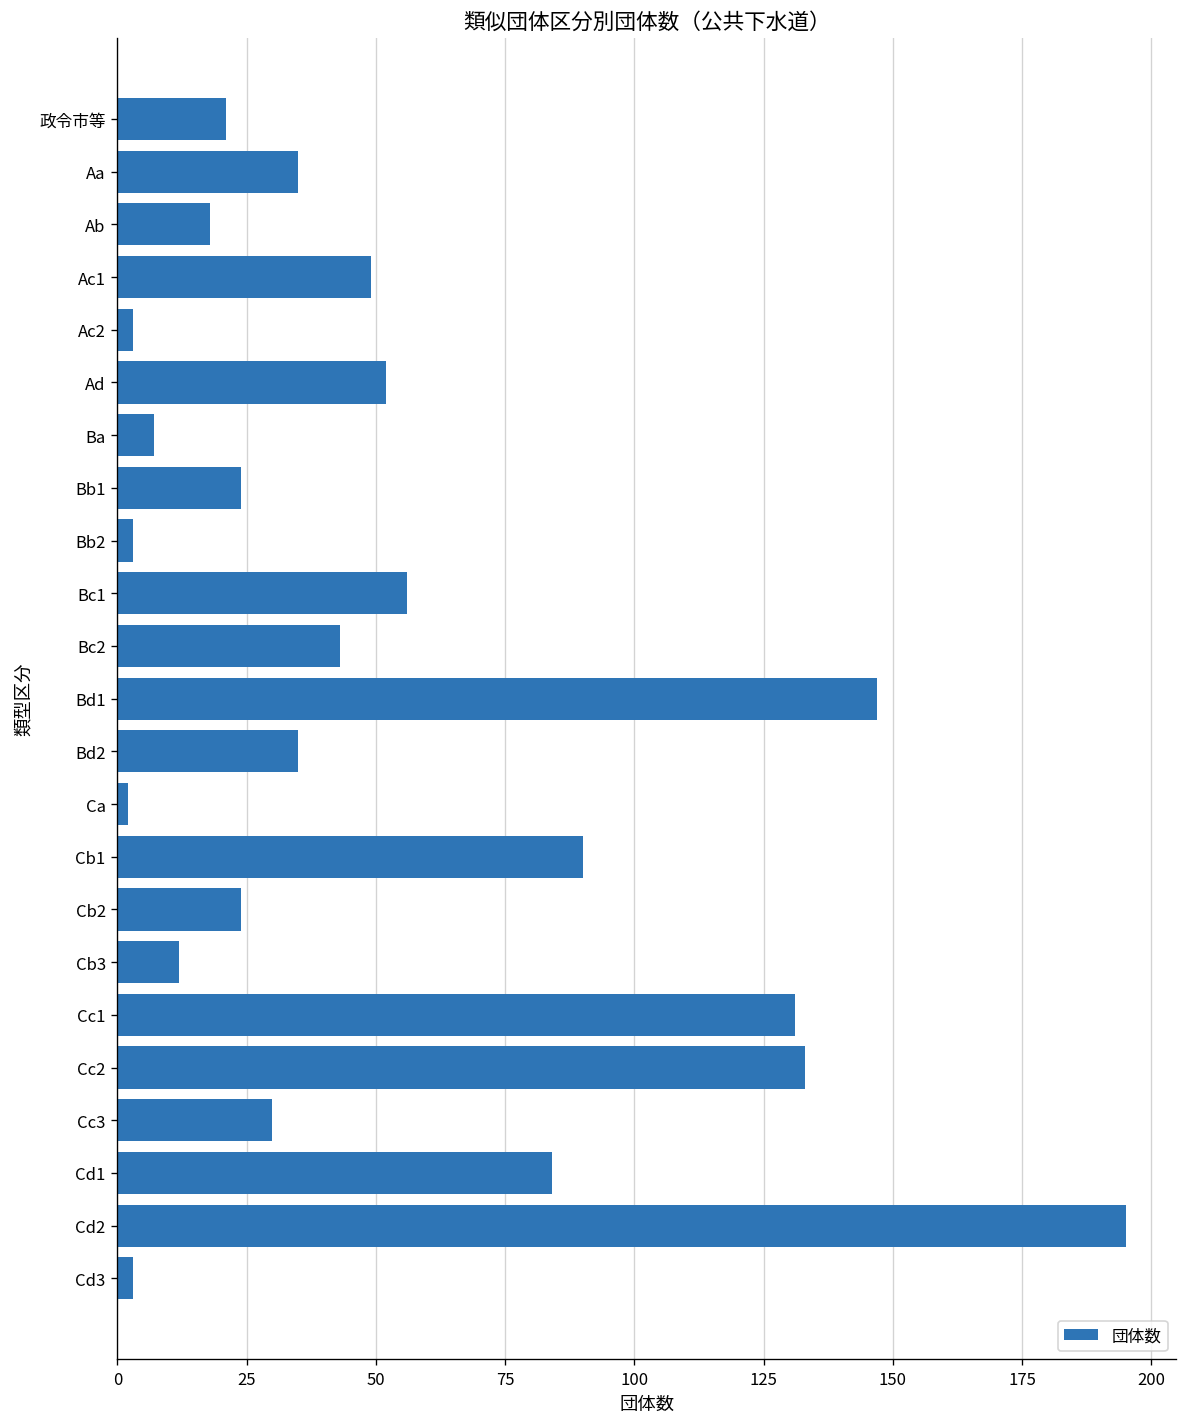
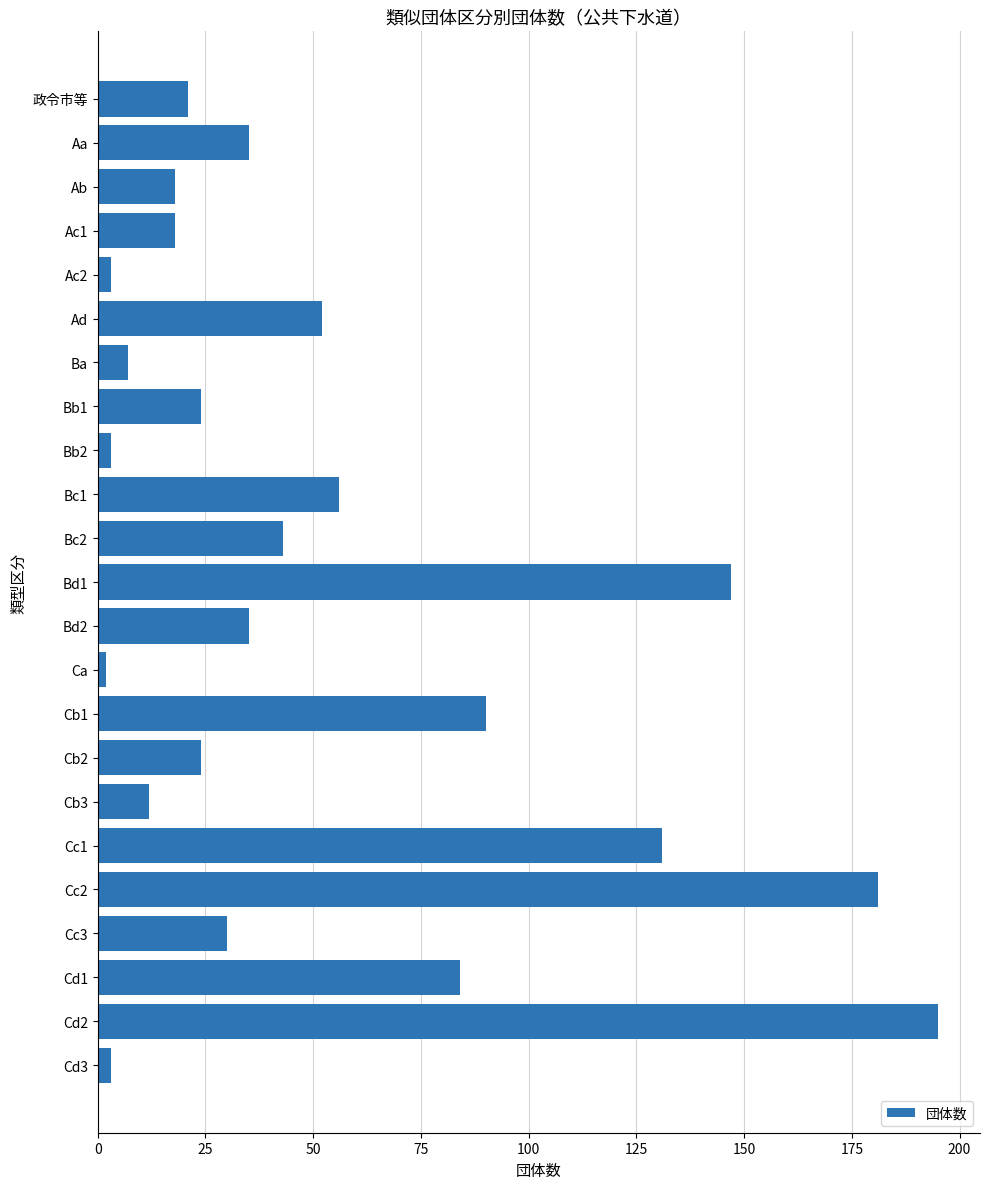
Ac1: 49 -> 18
Cc2: 133 -> 181
